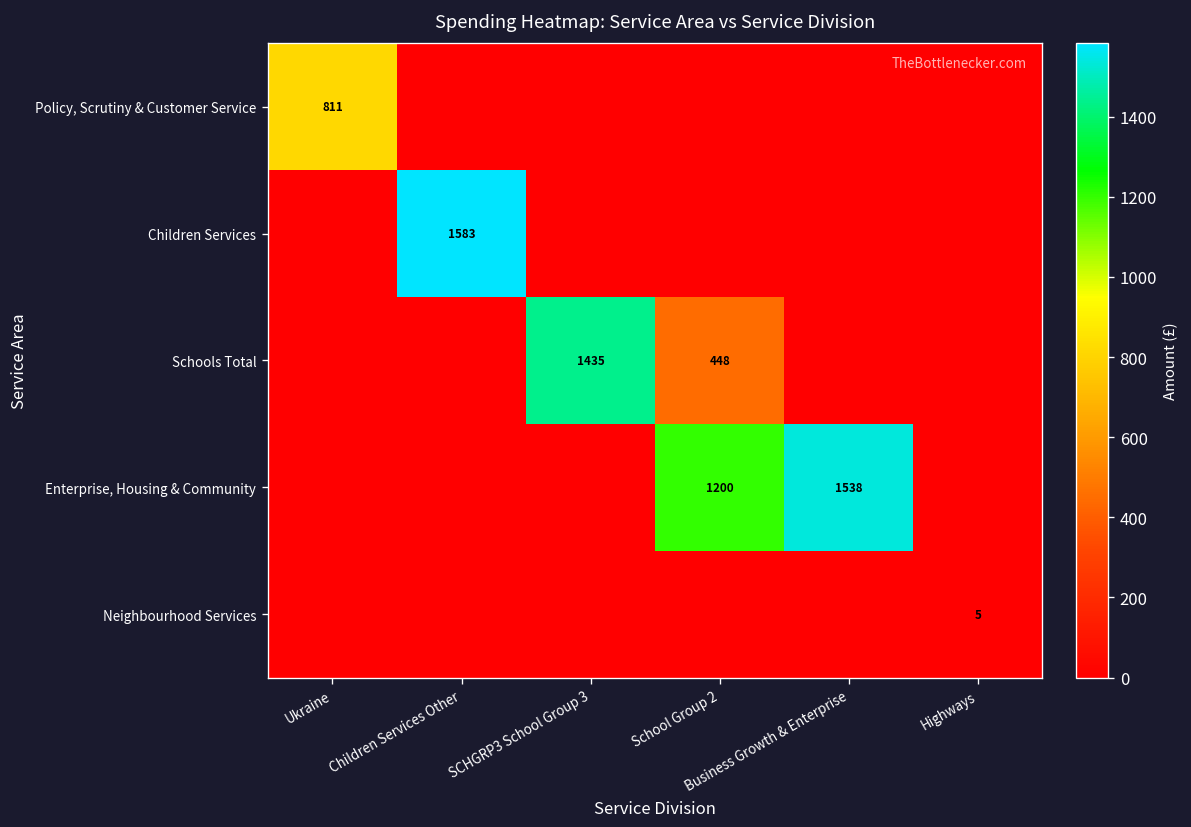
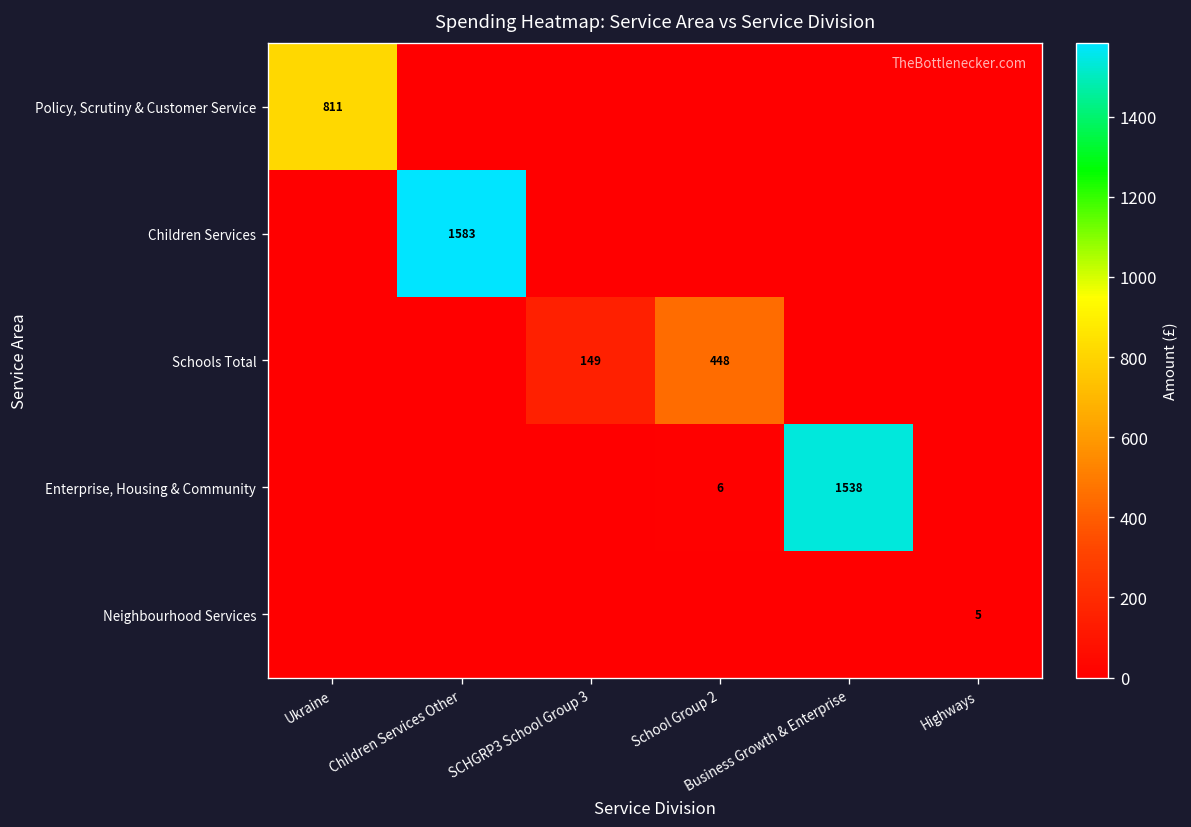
Schools Total, SCHGRP3 School Group 3: 1435 -> 149
Enterprise, Housing & Community, School Group 2: 1200 -> 6
